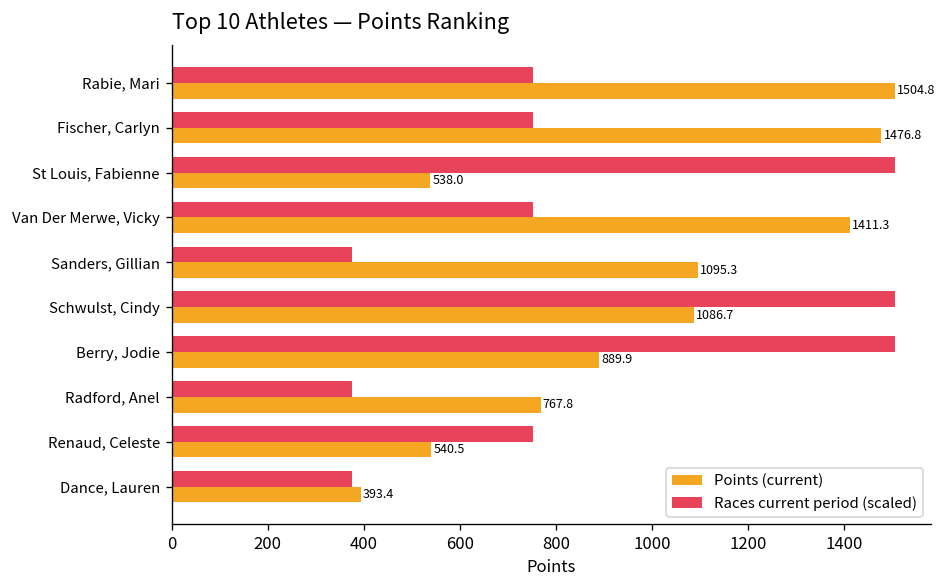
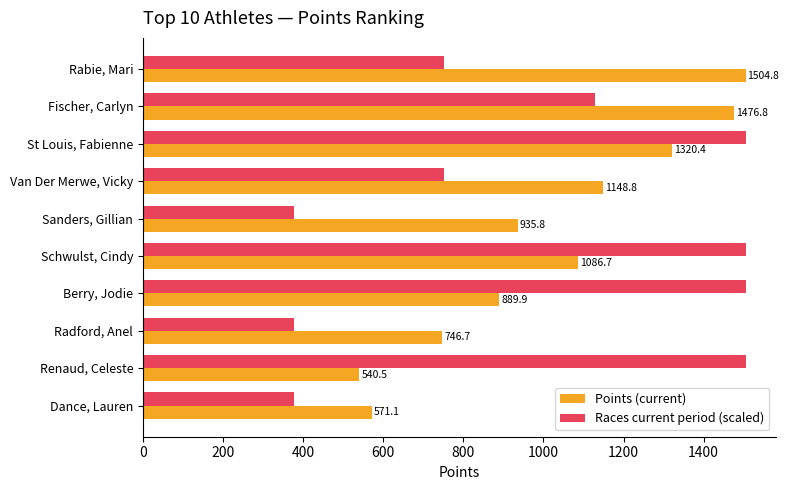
Races current period (scaled), Fischer, Carlyn: 750 -> 1130
Points (current), St Louis, Fabienne: 538.0 -> 1320.4
Points (current), Van Der Merwe, Vicky: 1411.3 -> 1148.8
Points (current), Sanders, Gillian: 1095.3 -> 935.8
Points (current), Radford, Anel: 767.8 -> 746.7
Races current period (scaled), Renaud, Celeste: 750 -> 1500
Points (current), Dance, Lauren: 393.4 -> 571.1
